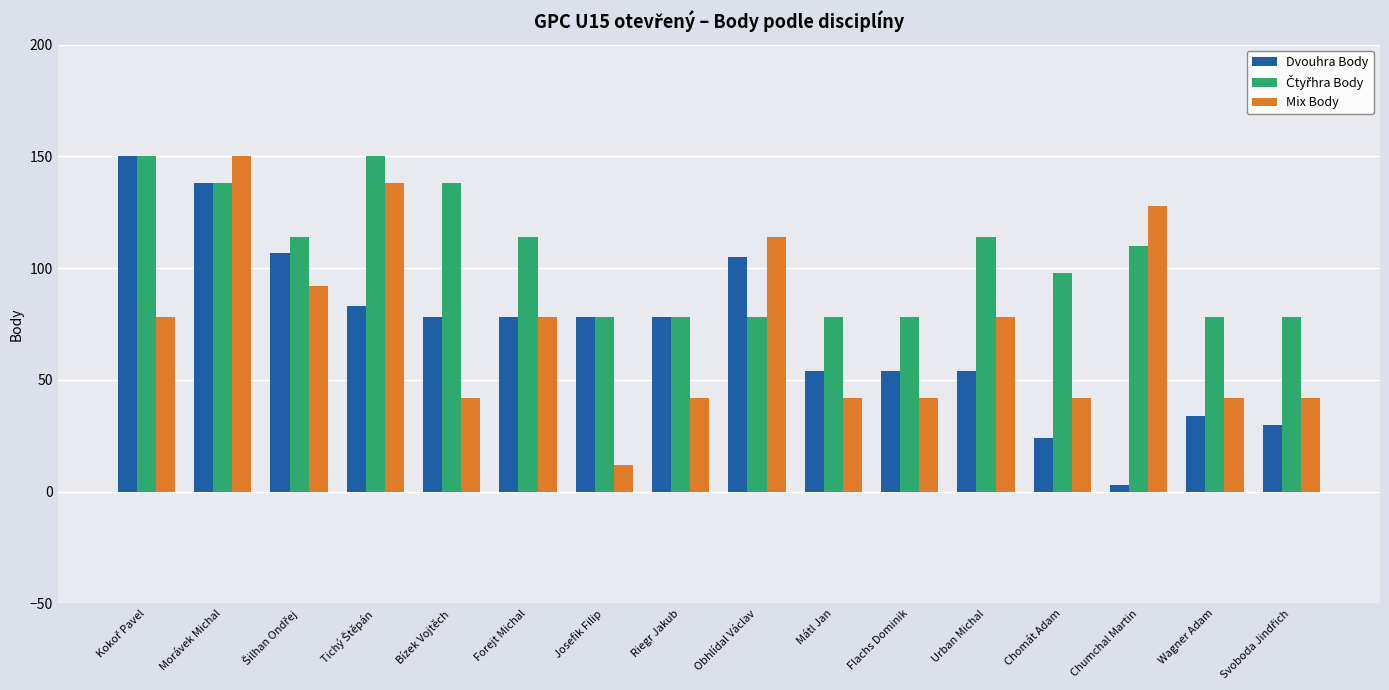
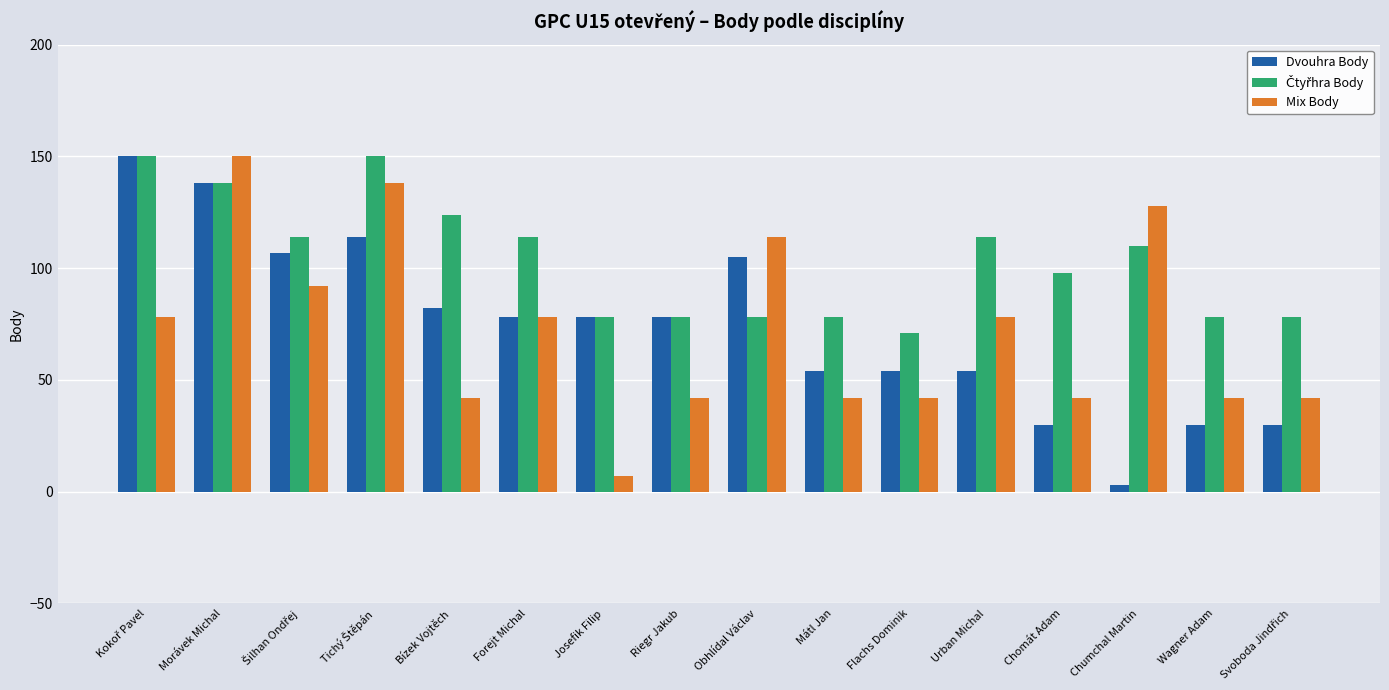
Dvouhra Body, Tichý Štěpán: 83 -> 114
Dvouhra Body, Bízek Vojtěch: 78 -> 82
Čtyřhra Body, Bízek Vojtěch: 138 -> 124
Mix Body, Josefik Filip: 12 -> 7
Čtyřhra Body, Flachs Dominik: 78 -> 71
Dvouhra Body, Chomát Adam: 24 -> 30
Dvouhra Body, Wagner Adam: 34 -> 30
